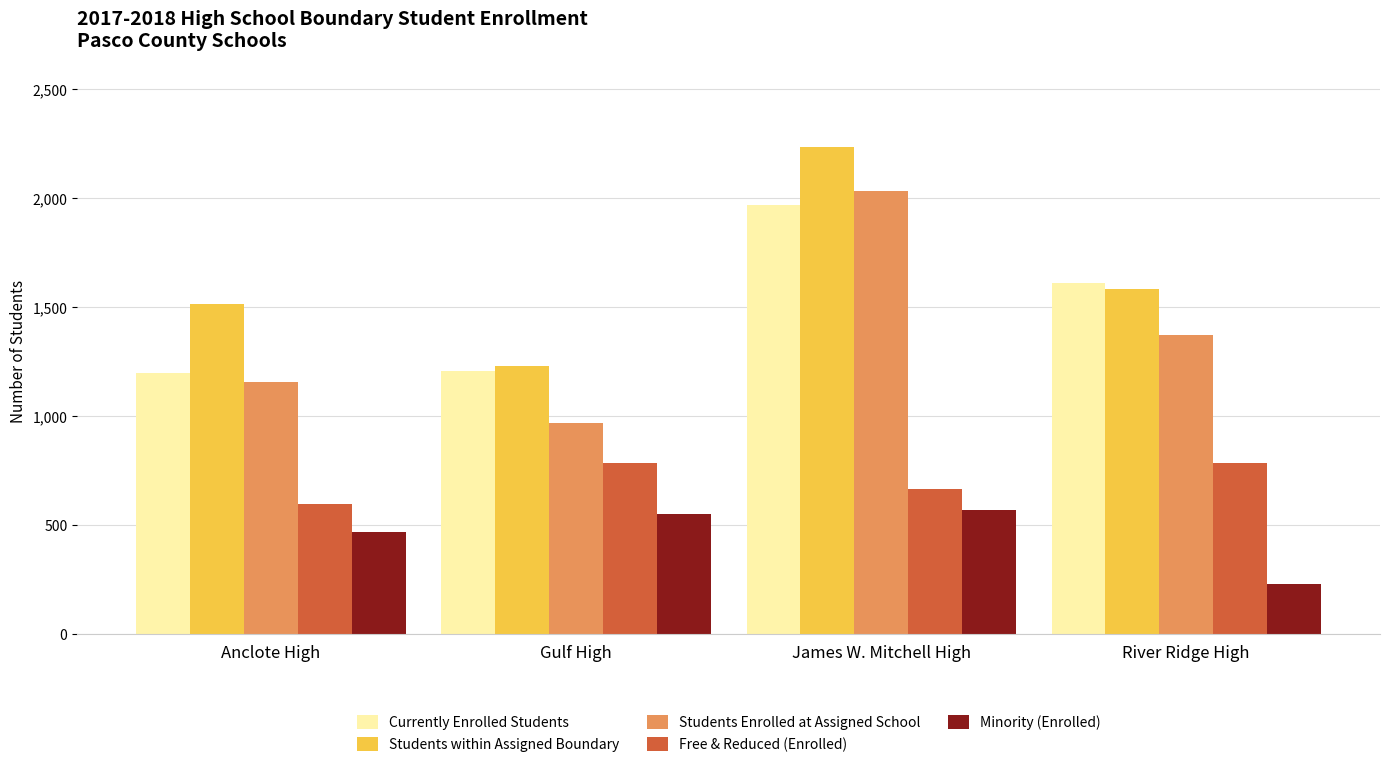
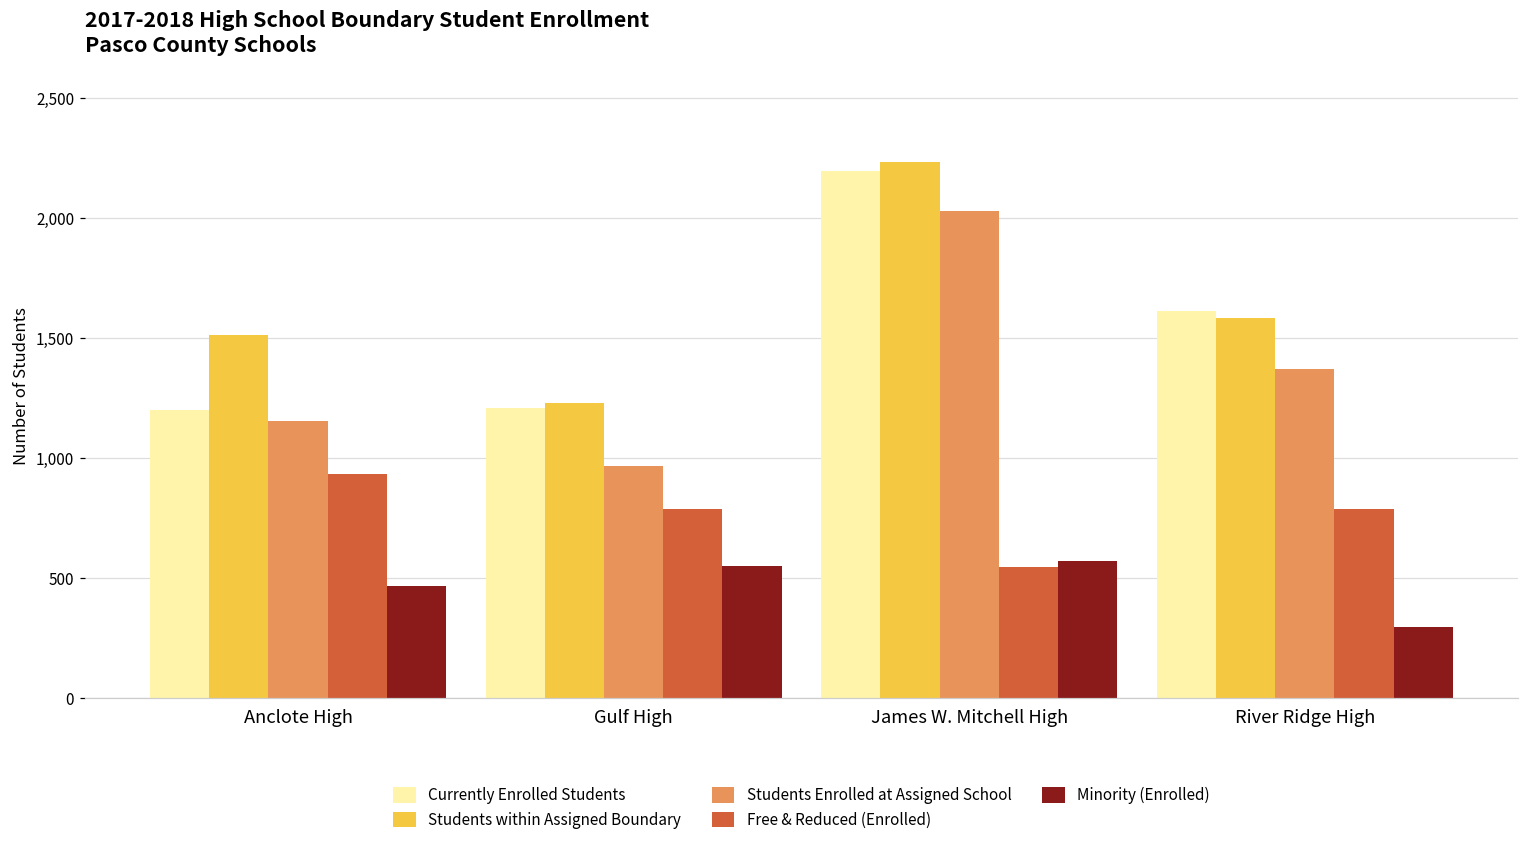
Free & Reduced (Enrolled), Anclote High: 600 -> 930
Currently Enrolled Students, James W. Mitchell High: 1,970 -> 2,200
Free & Reduced (Enrolled), James W. Mitchell High: 670 -> 550
Minority (Enrolled), River Ridge High: 230 -> 300
